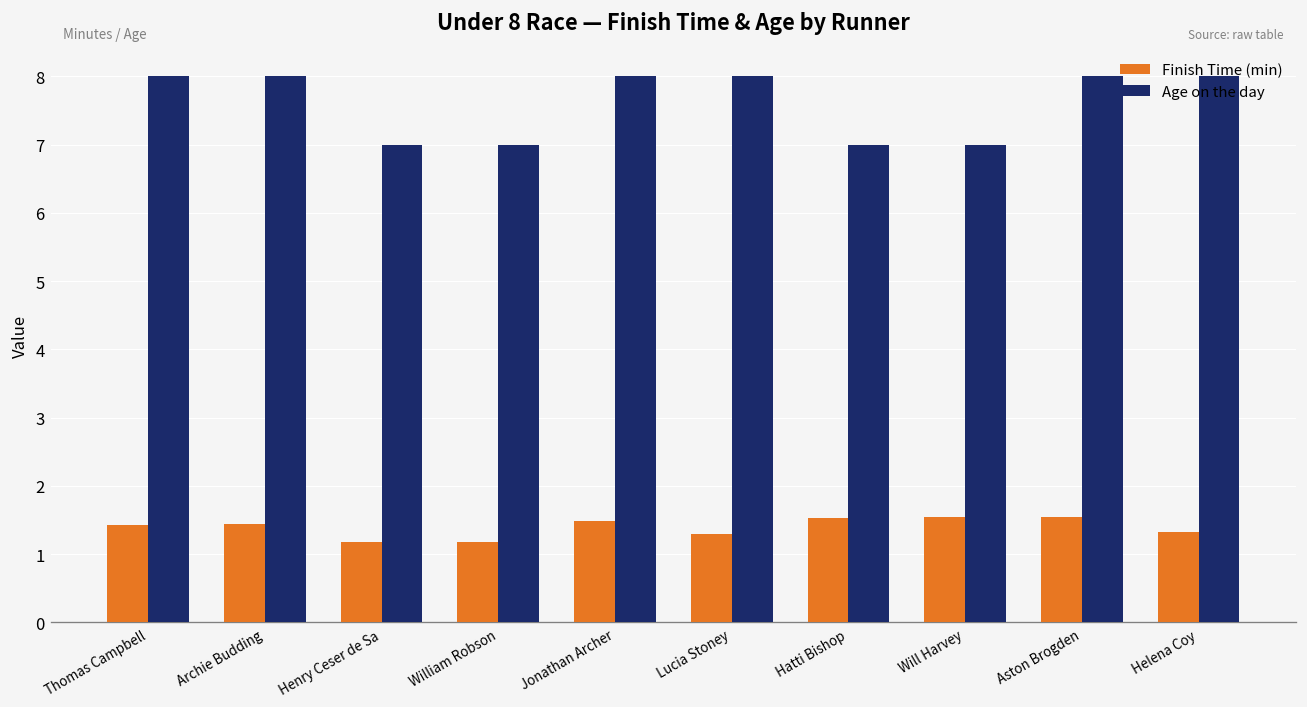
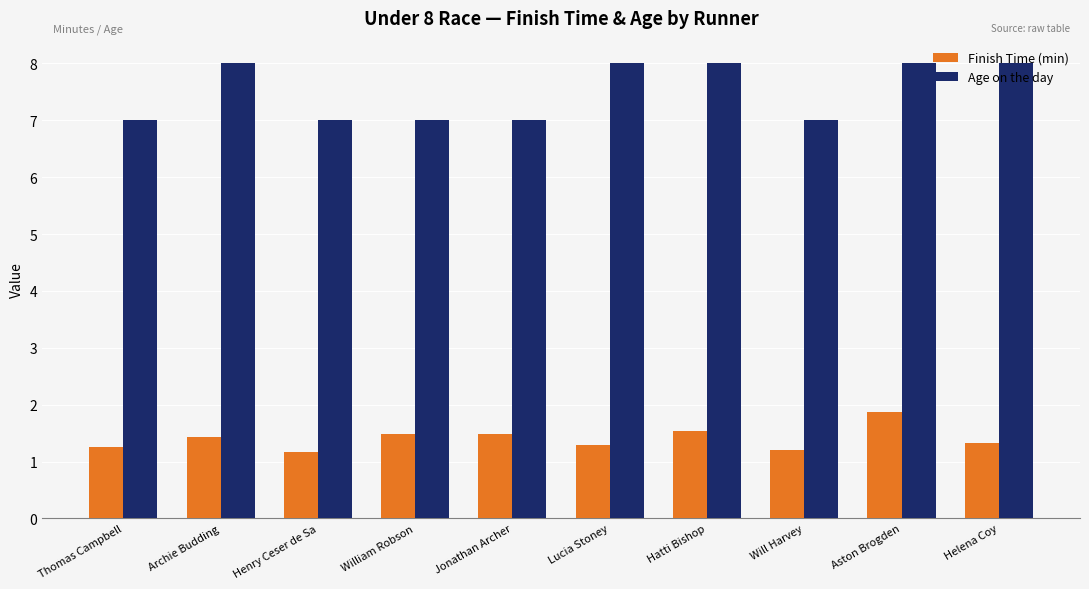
Finish Time (min), Thomas Campbell: 1.4 -> 1.3
Age on the day, Thomas Campbell: 8 -> 7
Finish Time (min), William Robson: 1.2 -> 1.5
Age on the day, Jonathan Archer: 8 -> 7
Age on the day, Hatti Bishop: 7 -> 8
Finish Time (min), Will Harvey: 1.5 -> 1.2
Finish Time (min), Aston Brogden: 1.6 -> 1.9
